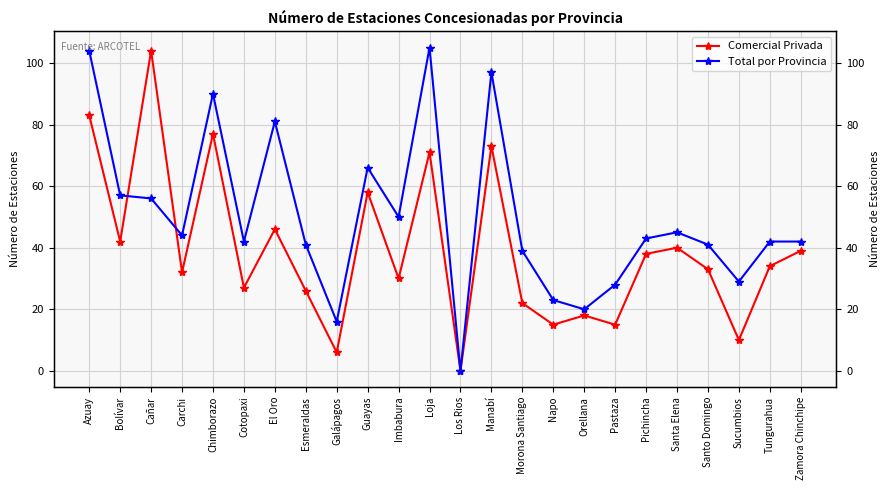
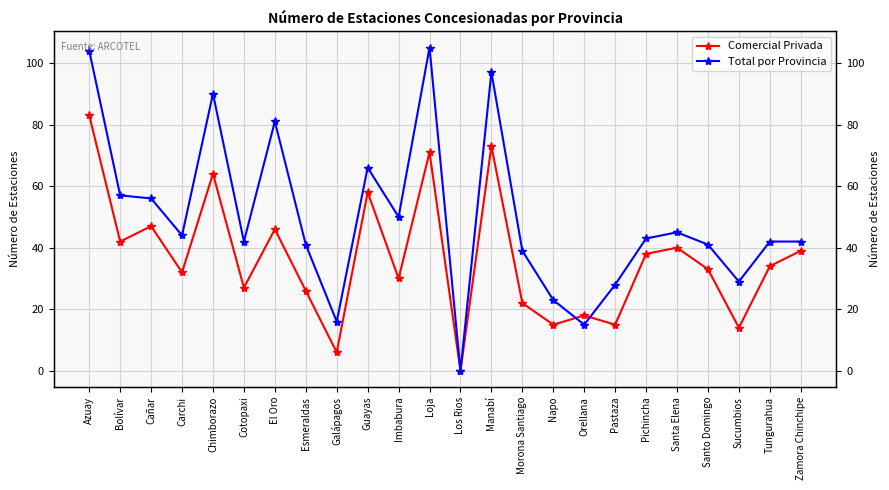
Comercial Privada, Cañar: 104 -> 47
Comercial Privada, Chimborazo: 77 -> 64
Total por Provincia, Orellana: 20 -> 15
Comercial Privada, Sucumbios: 10 -> 14
